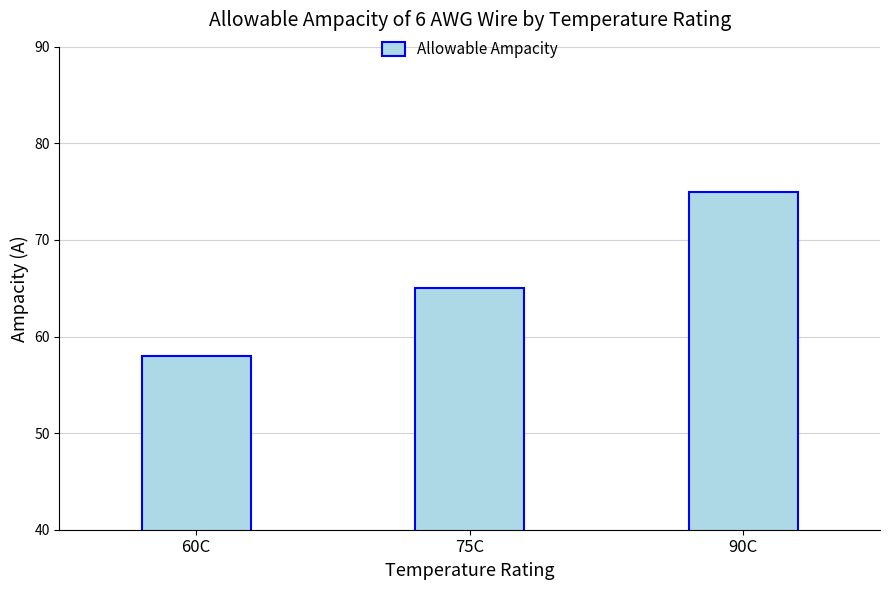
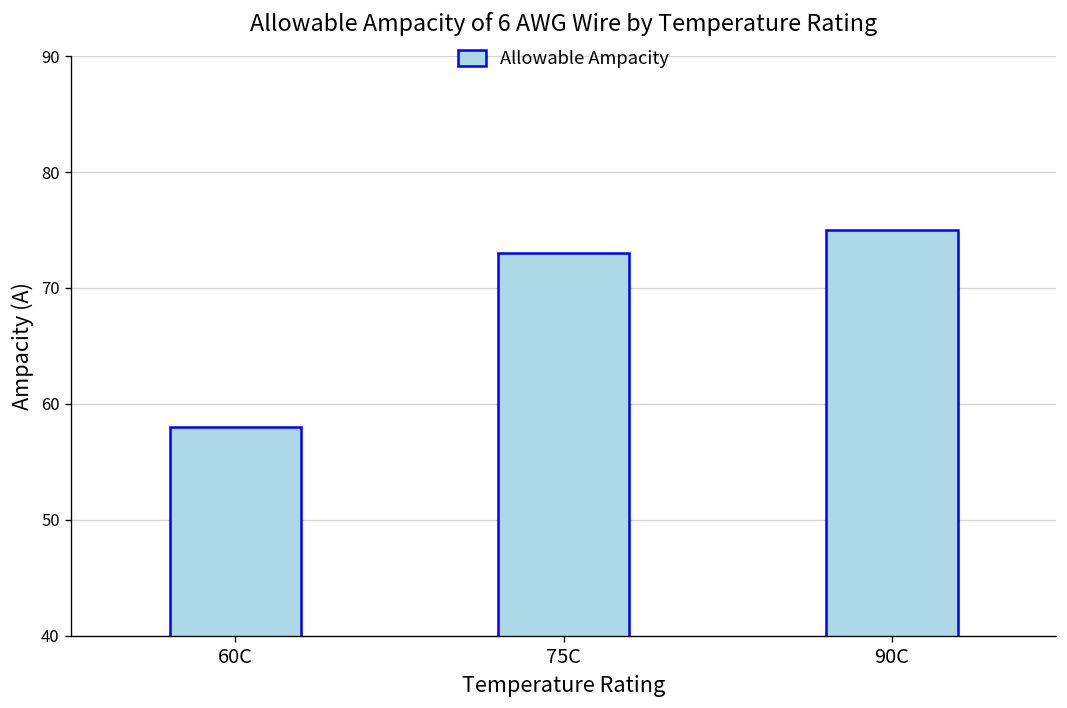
75C: 65 -> 73
